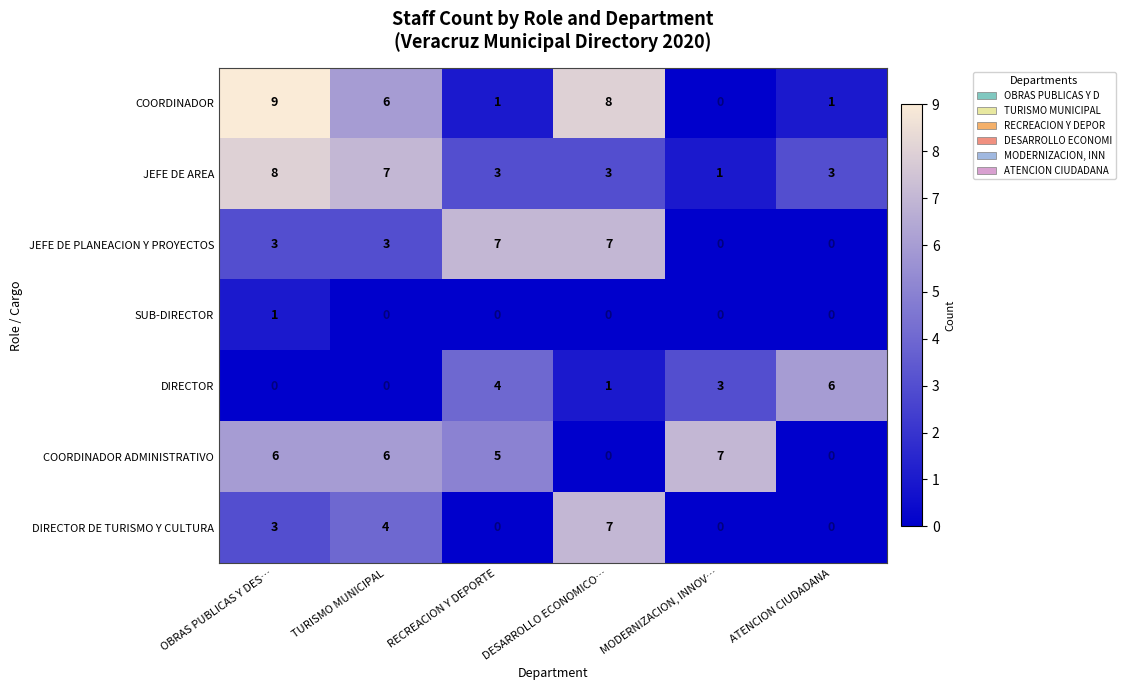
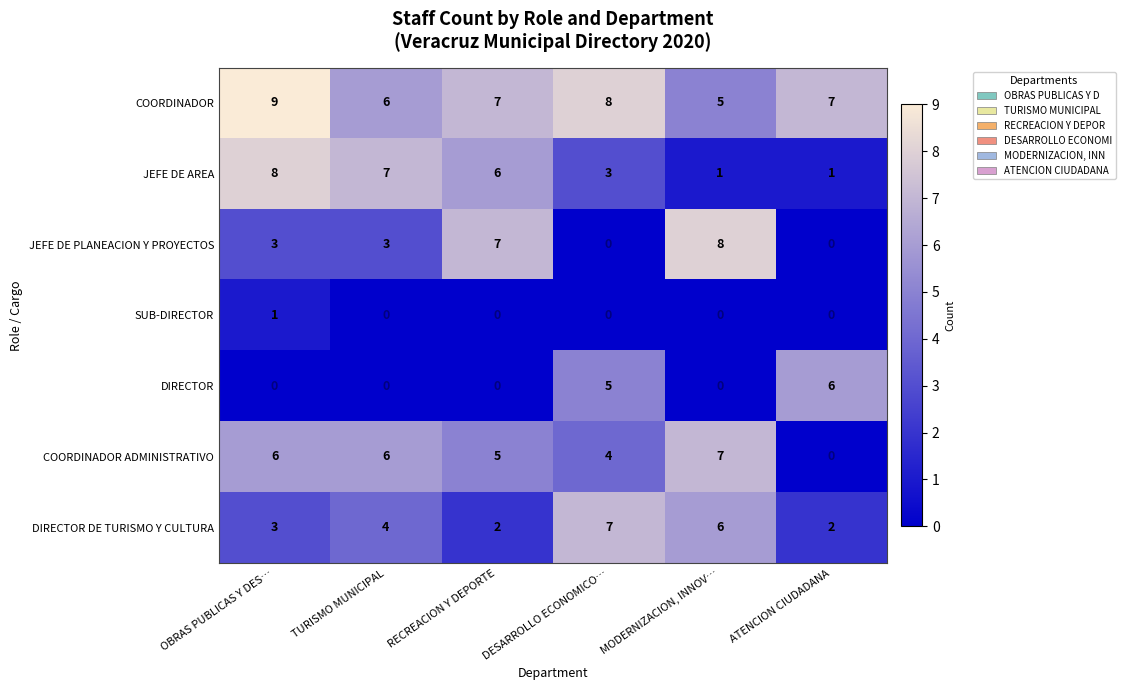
COORDINADOR, RECREACION Y DEPORTE: 1 -> 7
COORDINADOR, MODERNIZACION, INNOV…: 0 -> 5
COORDINADOR, ATENCION CIUDADANA: 1 -> 7
JEFE DE AREA, RECREACION Y DEPORTE: 3 -> 6
JEFE DE AREA, ATENCION CIUDADANA: 3 -> 1
JEFE DE PLANEACION Y PROYECTOS, DESARROLLO ECONOMICO…: 7 -> 0
JEFE DE PLANEACION Y PROYECTOS, MODERNIZACION, INNOV…: 0 -> 8
DIRECTOR, RECREACION Y DEPORTE: 4 -> 0
DIRECTOR, DESARROLLO ECONOMICO…: 1 -> 5
DIRECTOR, MODERNIZACION, INNOV…: 3 -> 0
COORDINADOR ADMINISTRATIVO, DESARROLLO ECONOMICO…: 0 -> 4
DIRECTOR DE TURISMO Y CULTURA, RECREACION Y DEPORTE: 0 -> 2
DIRECTOR DE TURISMO Y CULTURA, MODERNIZACION, INNOV…: 0 -> 6
DIRECTOR DE TURISMO Y CULTURA, ATENCION CIUDADANA: 0 -> 2
